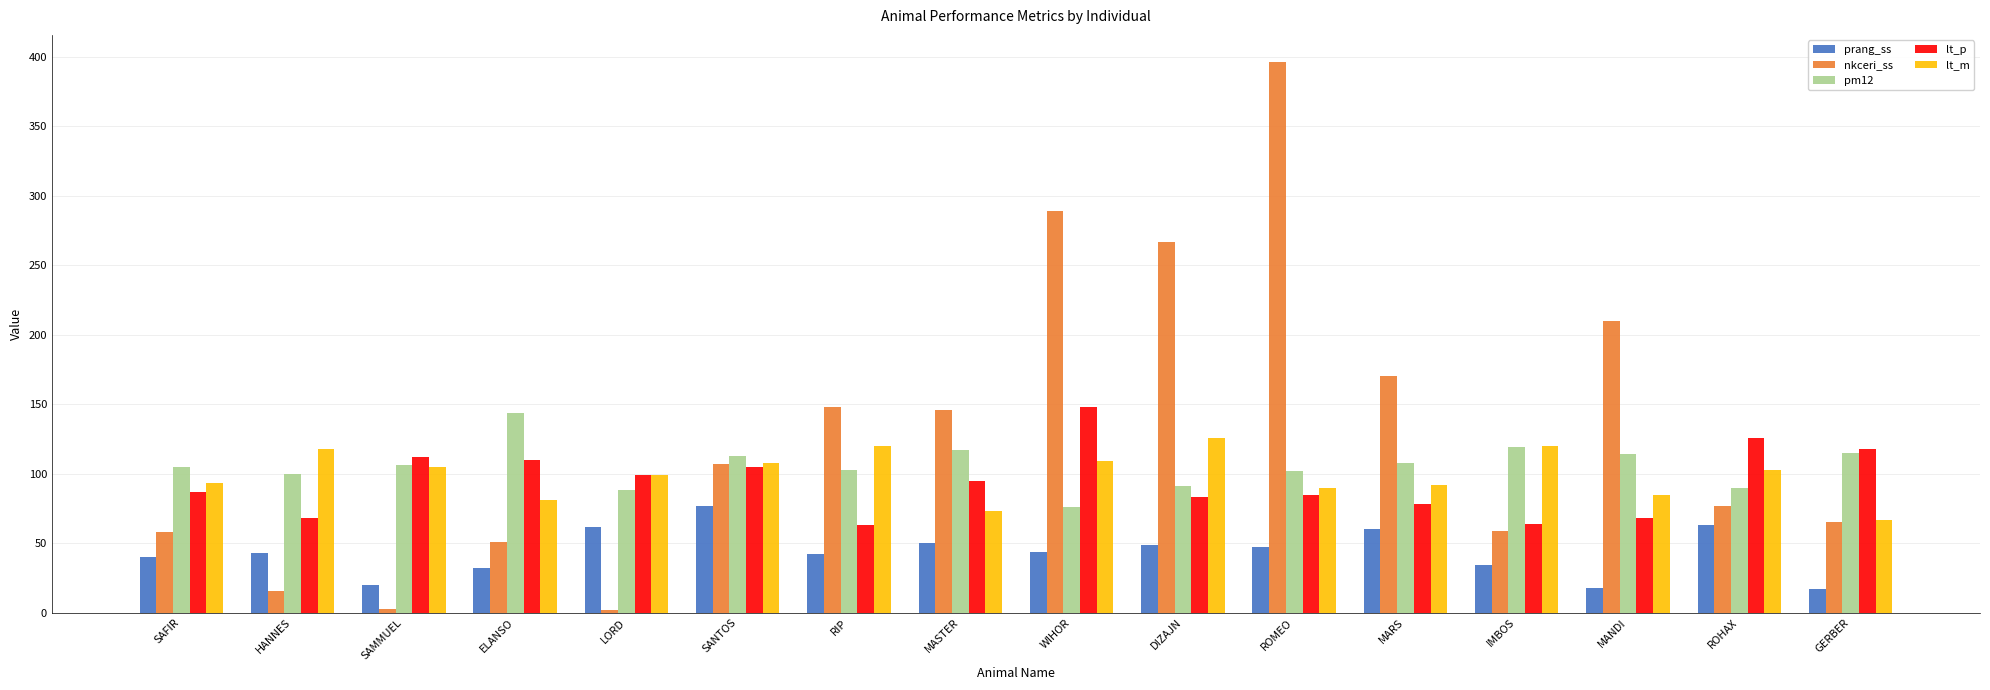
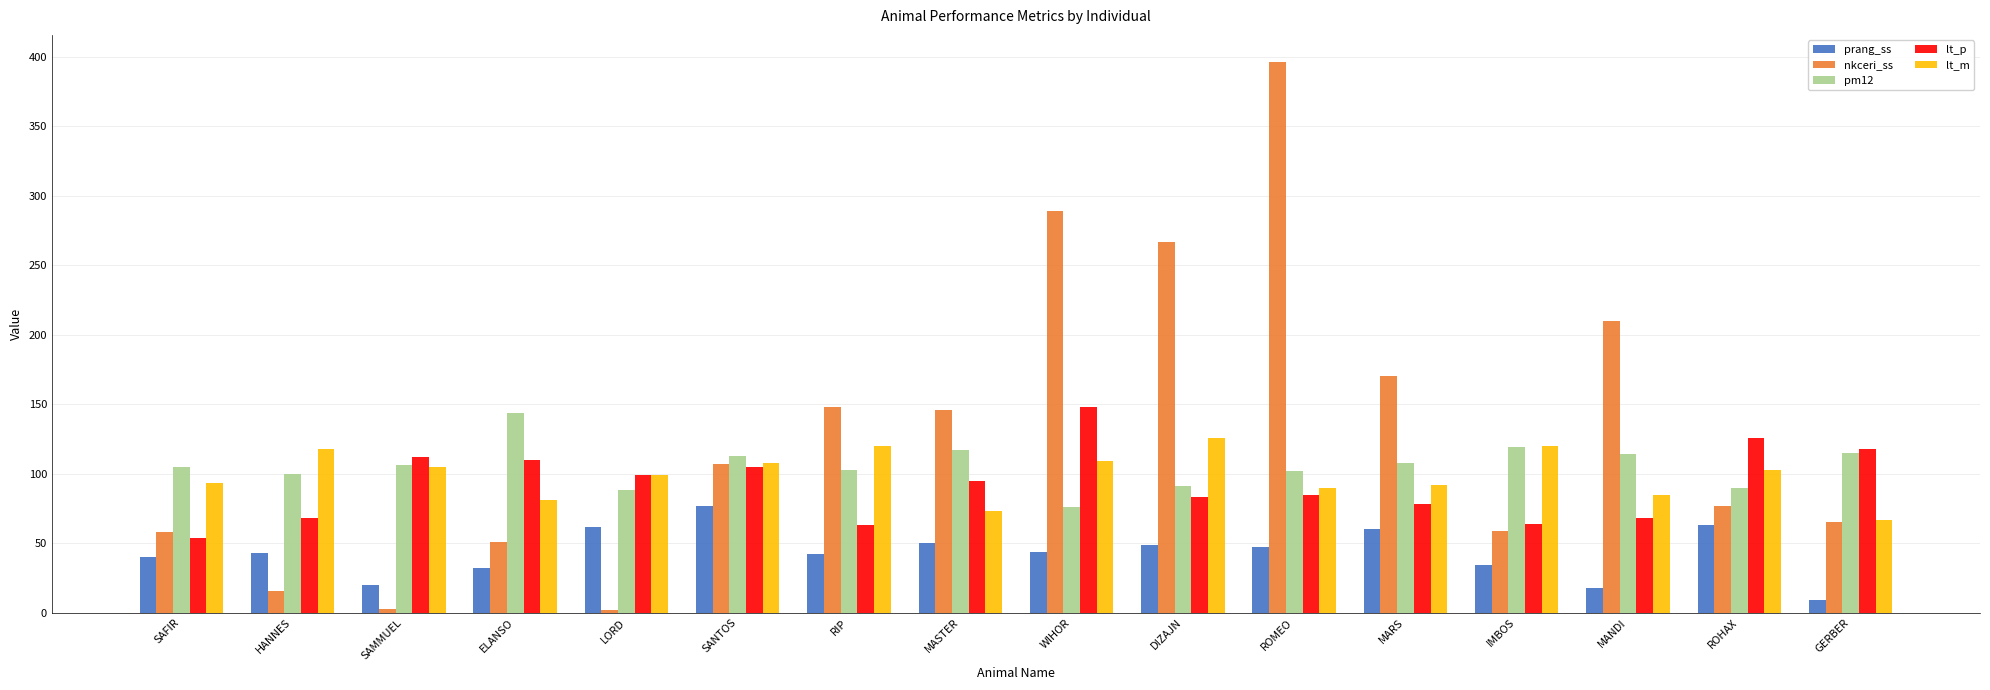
lt_p, SAFIR: 87 -> 54
prang_ss, GERBER: 17 -> 9
